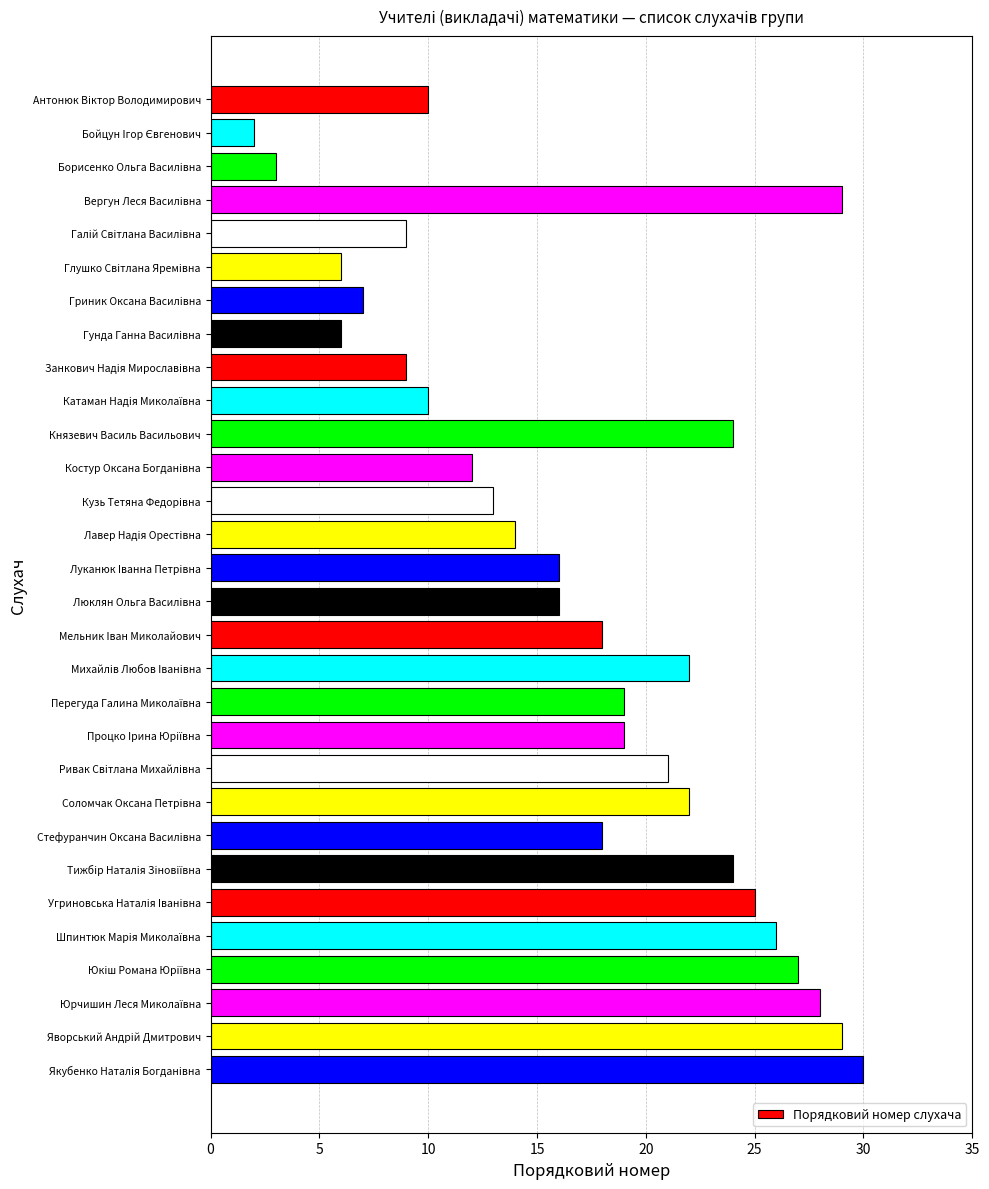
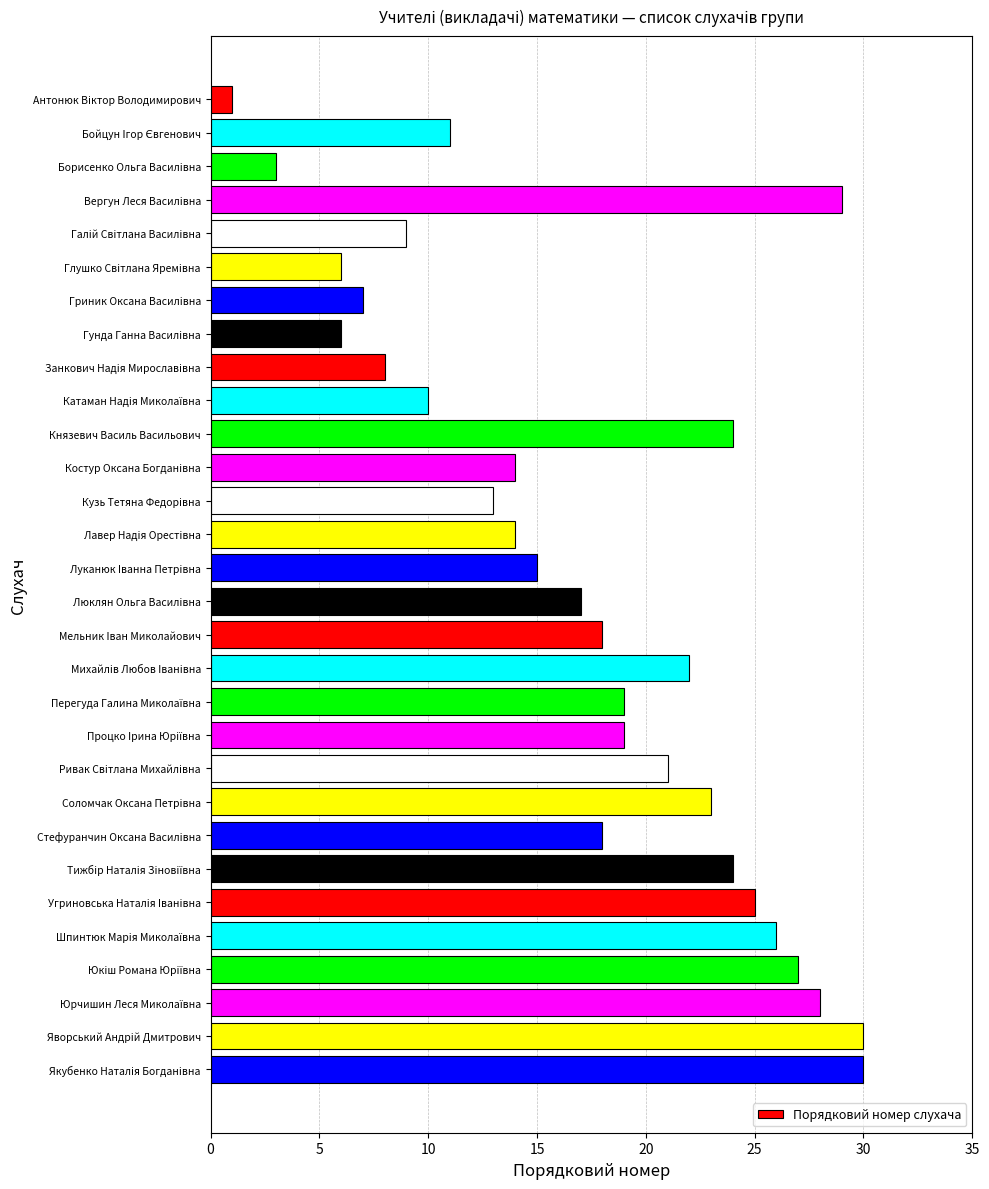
Антонюк Віктор Володимирович: 10 -> 1
Бойцун Ігор Євгенович: 2 -> 11
Занкович Надія Мирославівна: 9 -> 8
Костур Оксана Богданівна: 12 -> 14
Луканюк Іванна Петрівна: 16 -> 15
Люклян Ольга Василівна: 16 -> 17
Соломчак Оксана Петрівна: 22 -> 23
Яворський Андрій Дмитрович: 29 -> 30
